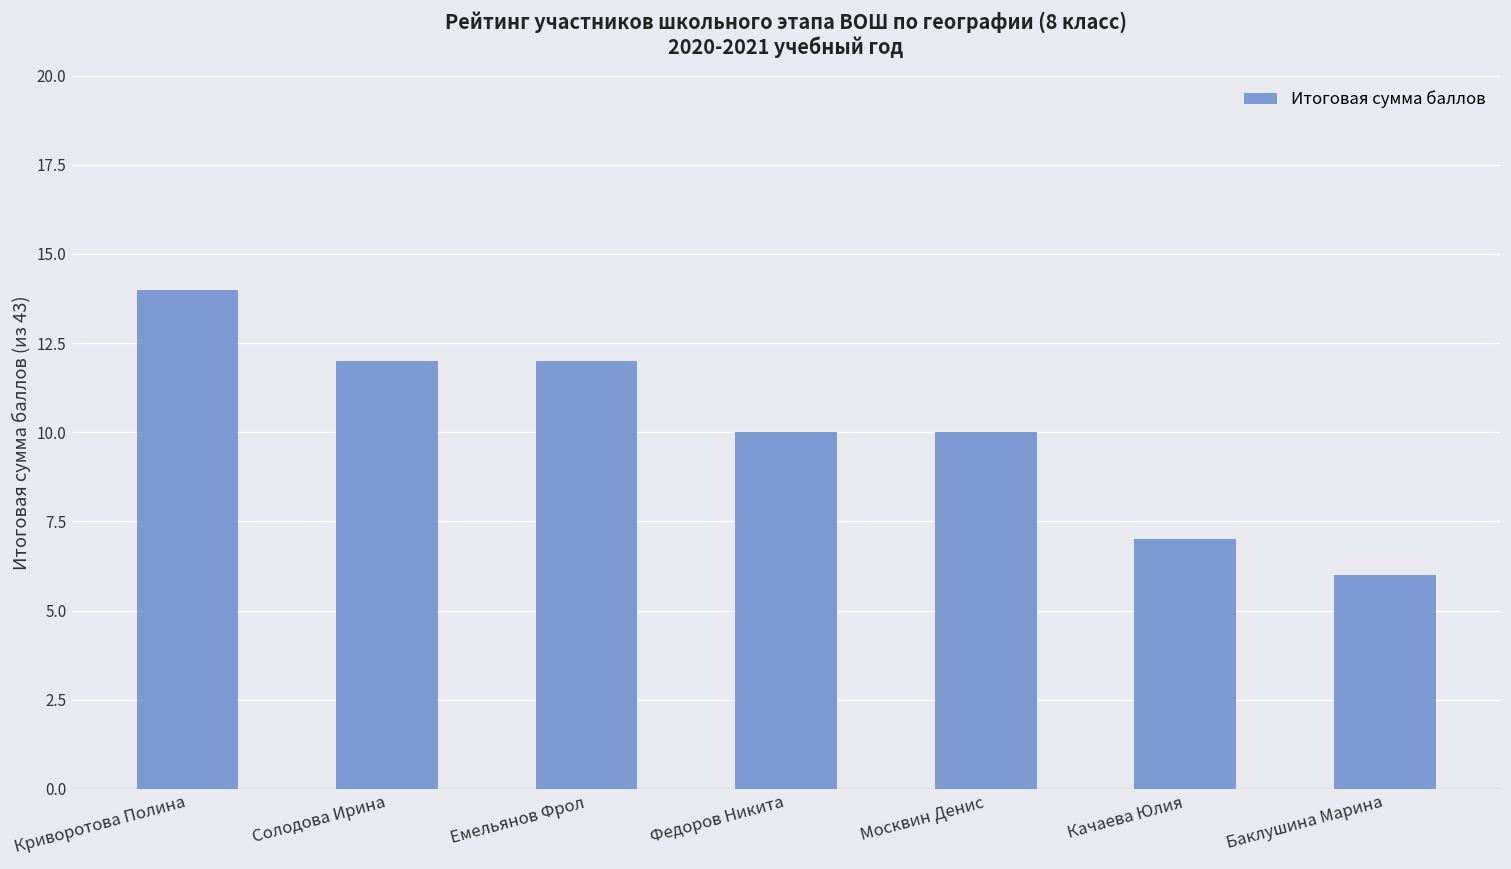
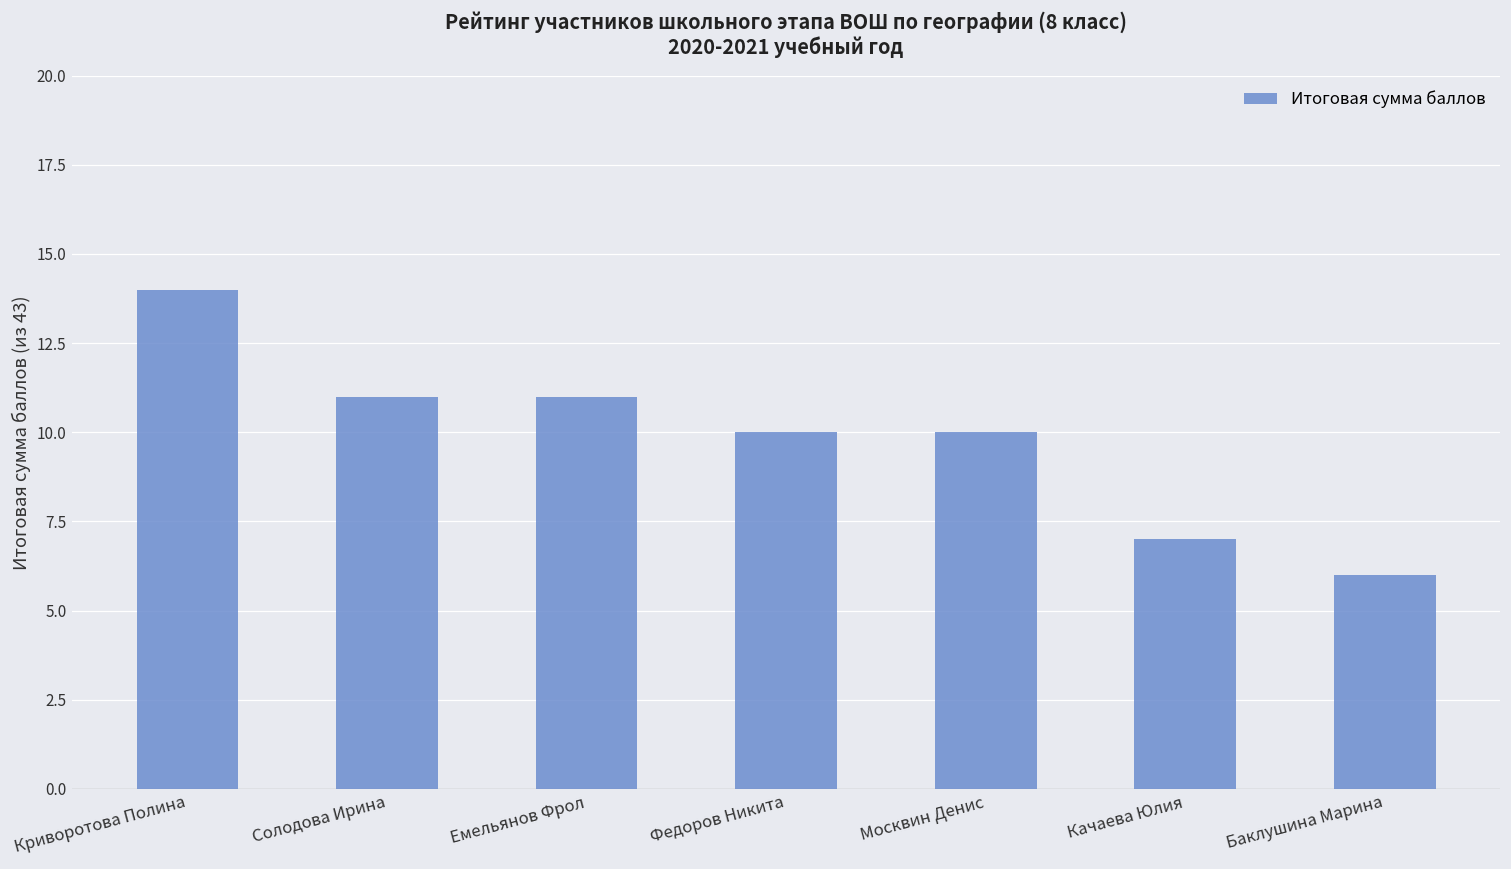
Солодова Ирина: 12 -> 11
Емельянов Фрол: 12 -> 11
